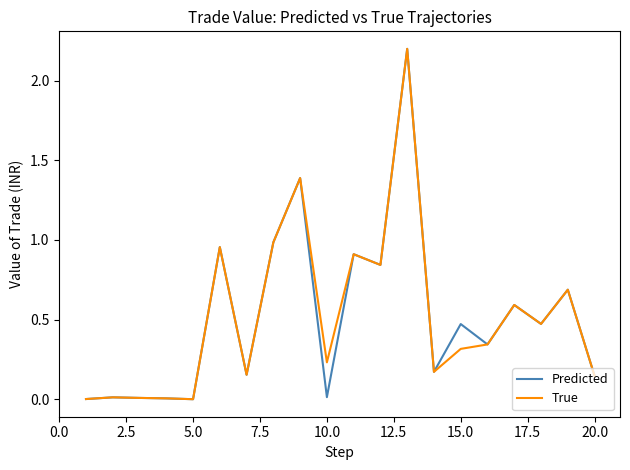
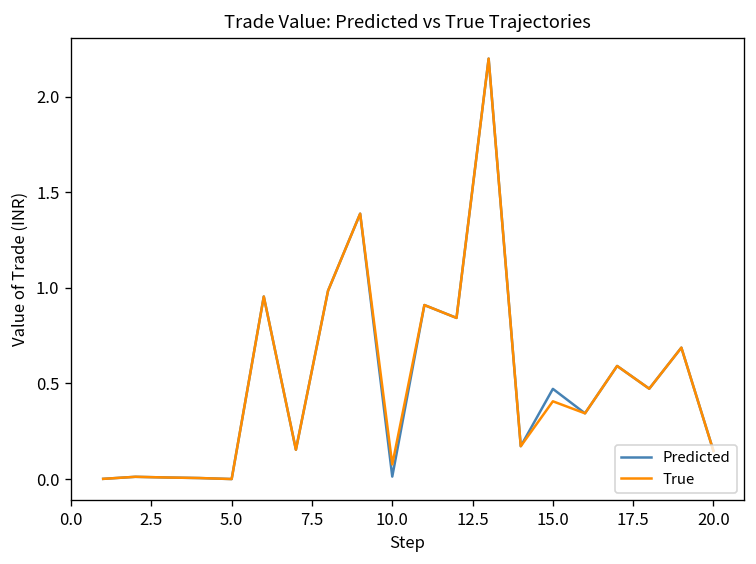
True, 10.0: 0.23 -> 0.08
True, 15.0: 0.32 -> 0.41
